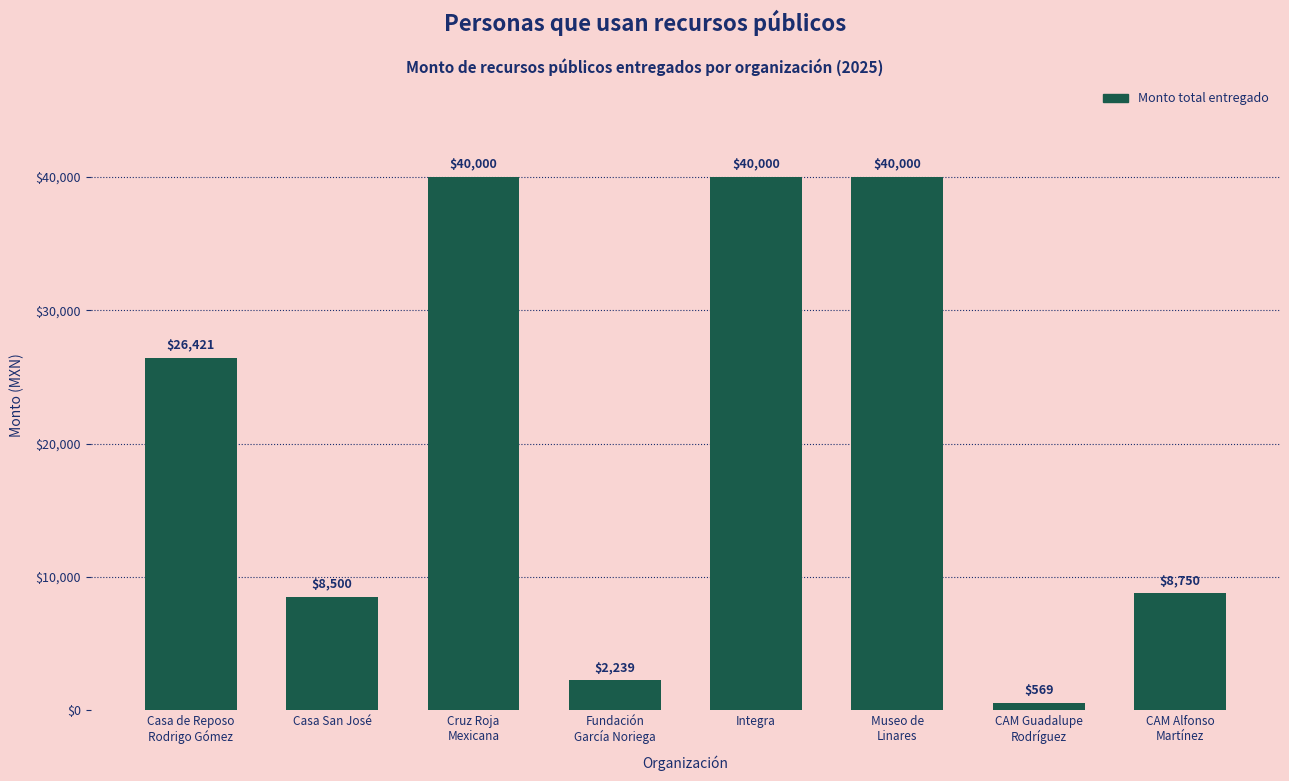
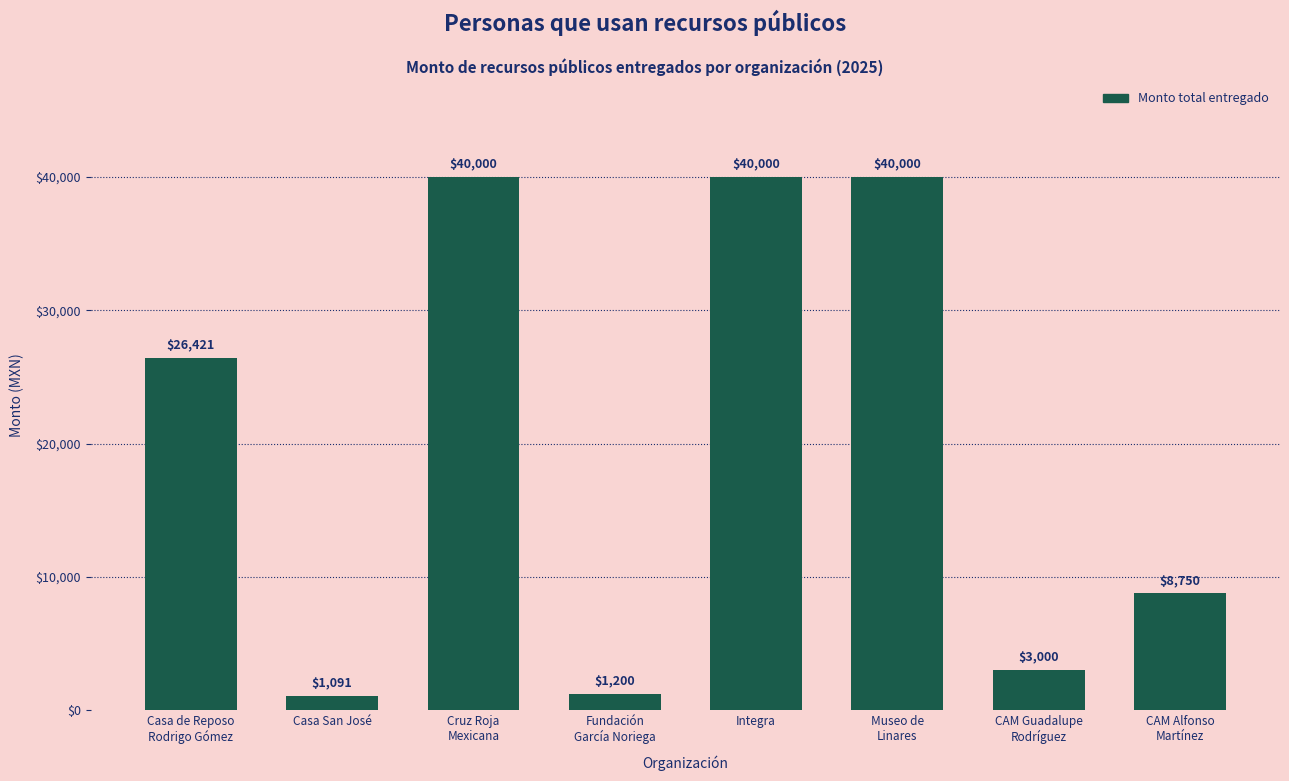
Casa San José: $8,500 -> $1,091
Fundación García Noriega: $2,239 -> $1,200
CAM Guadalupe Rodríguez: $569 -> $3,000
